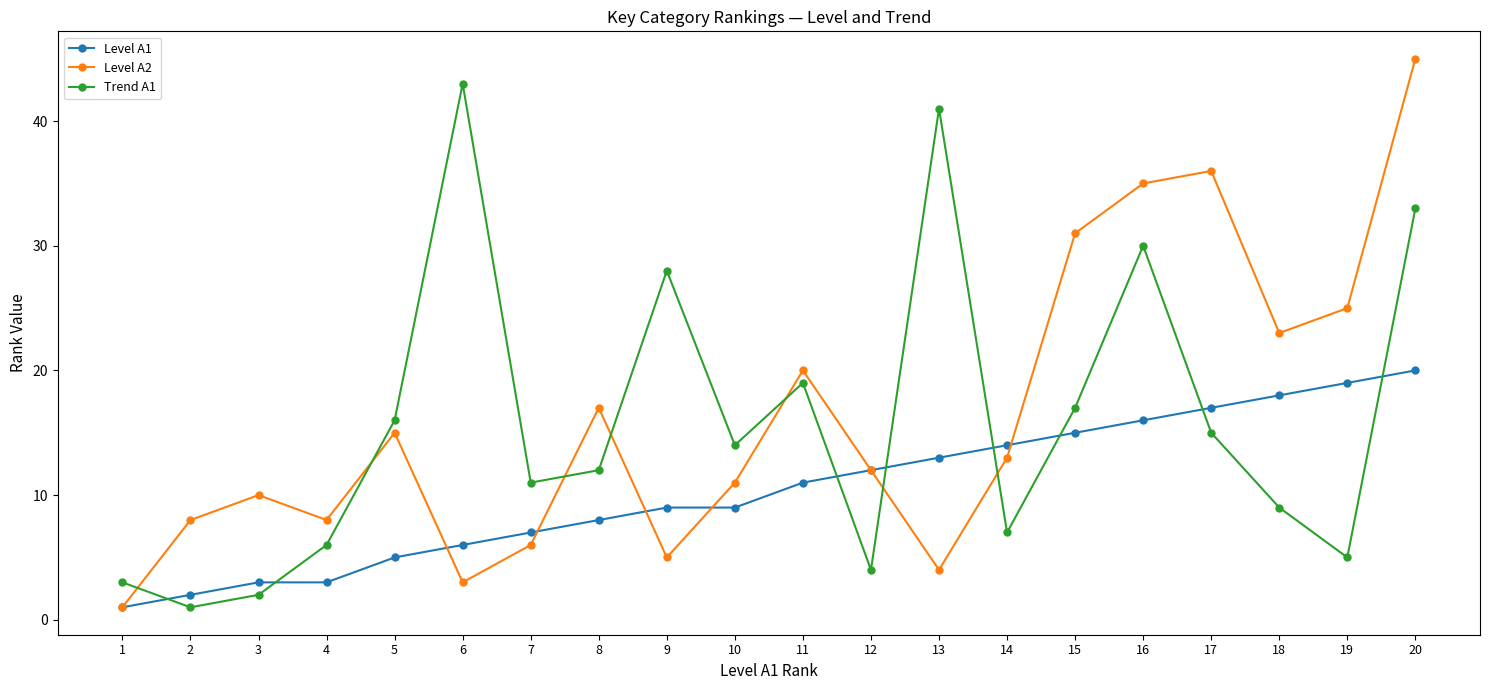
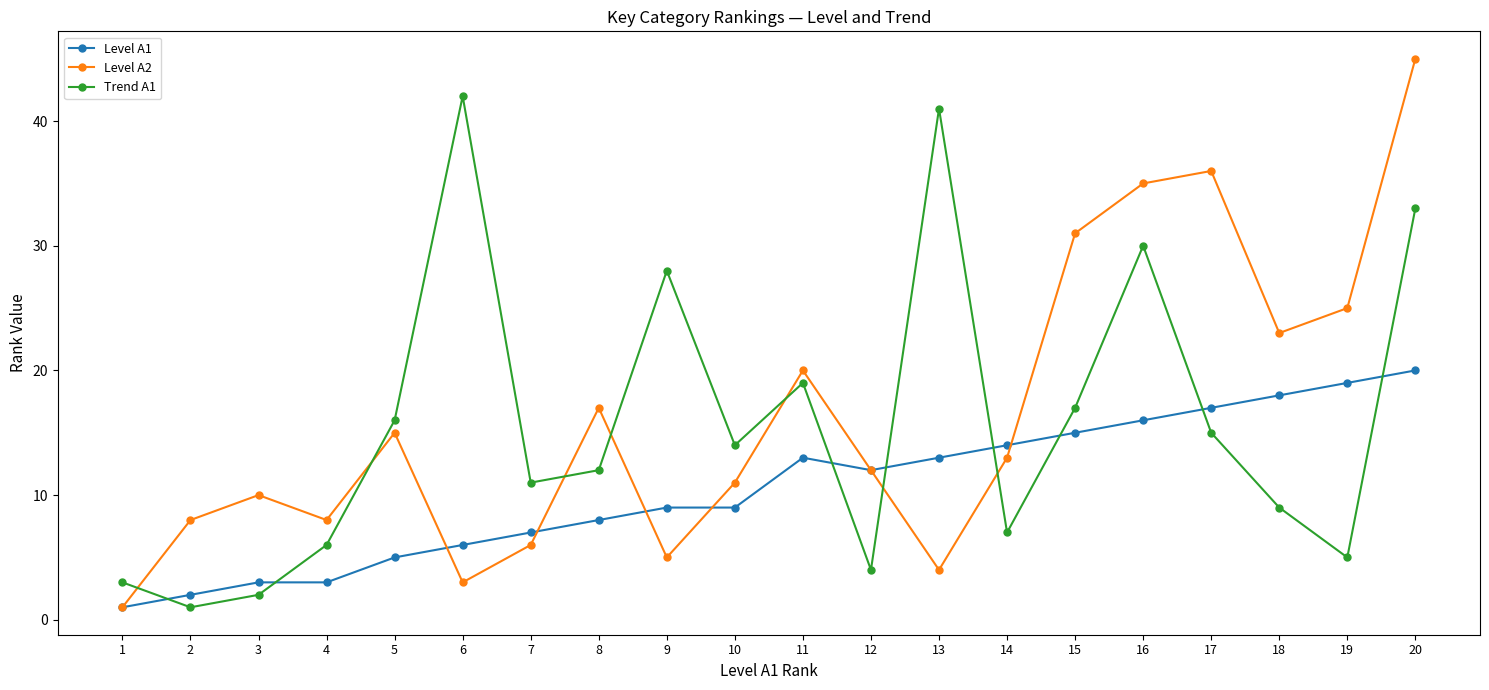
Trend A1, 6: 43 -> 42
Level A1, 11: 11 -> 13
